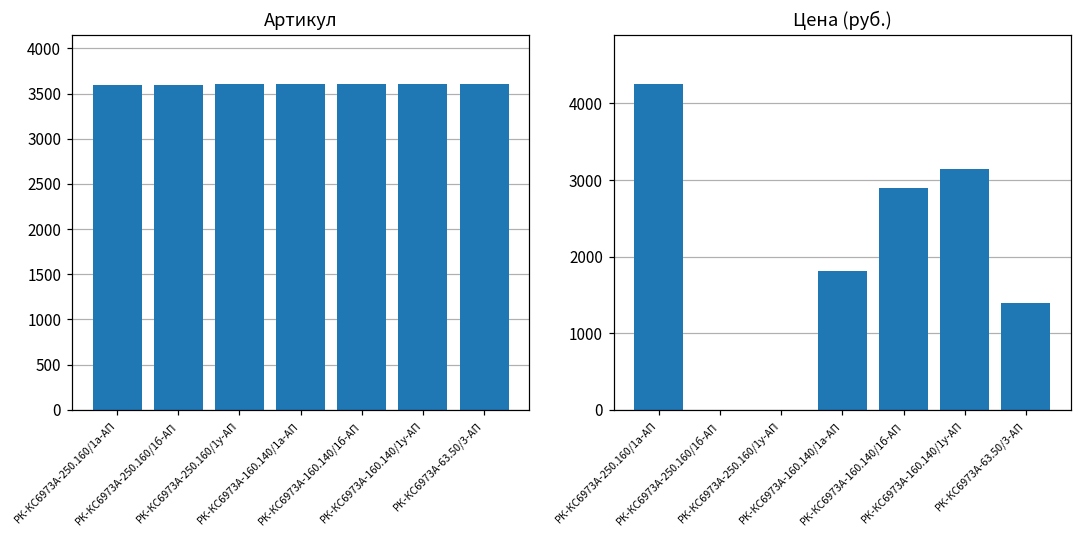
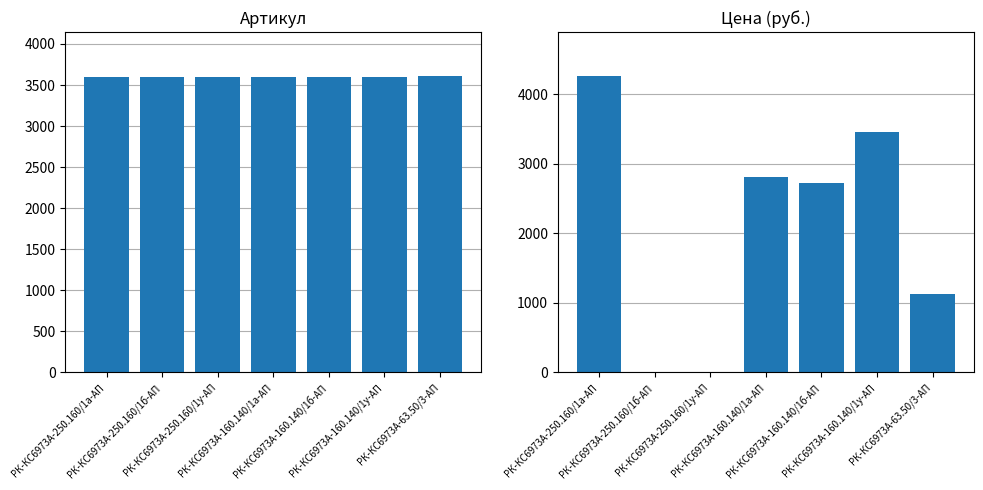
Цена (руб.), РК-КС6973А-160.140/1а-АП: 1800 -> 2800
Цена (руб.), РК-КС6973А-160.140/1б-АП: 2900 -> 2700
Цена (руб.), РК-КС6973А-160.140/1у-АП: 3100 -> 3400
Цена (руб.), РК-КС6973А-63.50/3-АП: 1400 -> 1100
